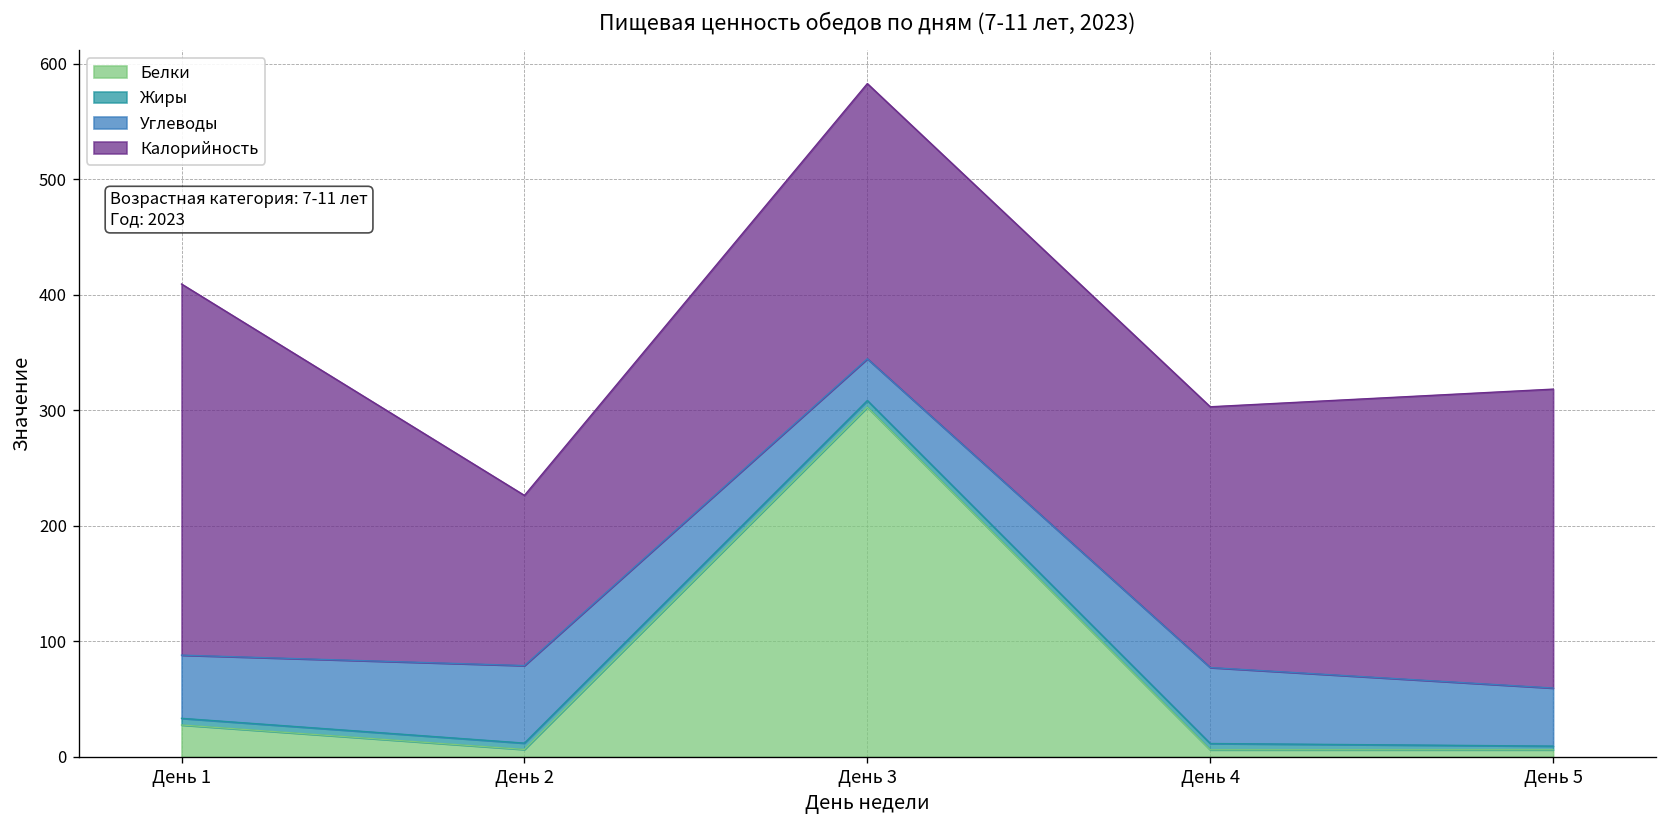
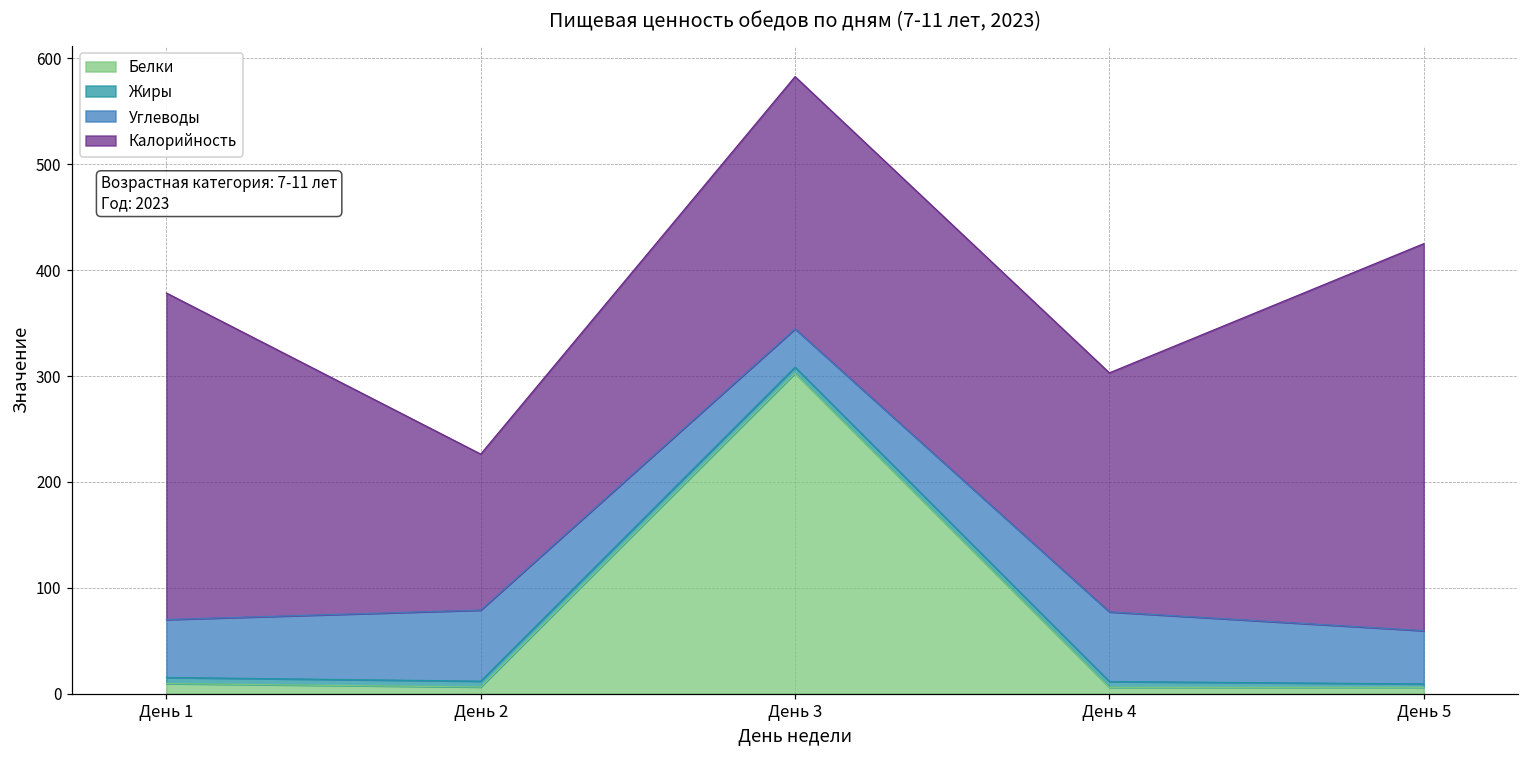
Белки, День 1: 30 -> 10
Калорийность, День 1: 320 -> 310
Калорийность, День 5: 260 -> 370
